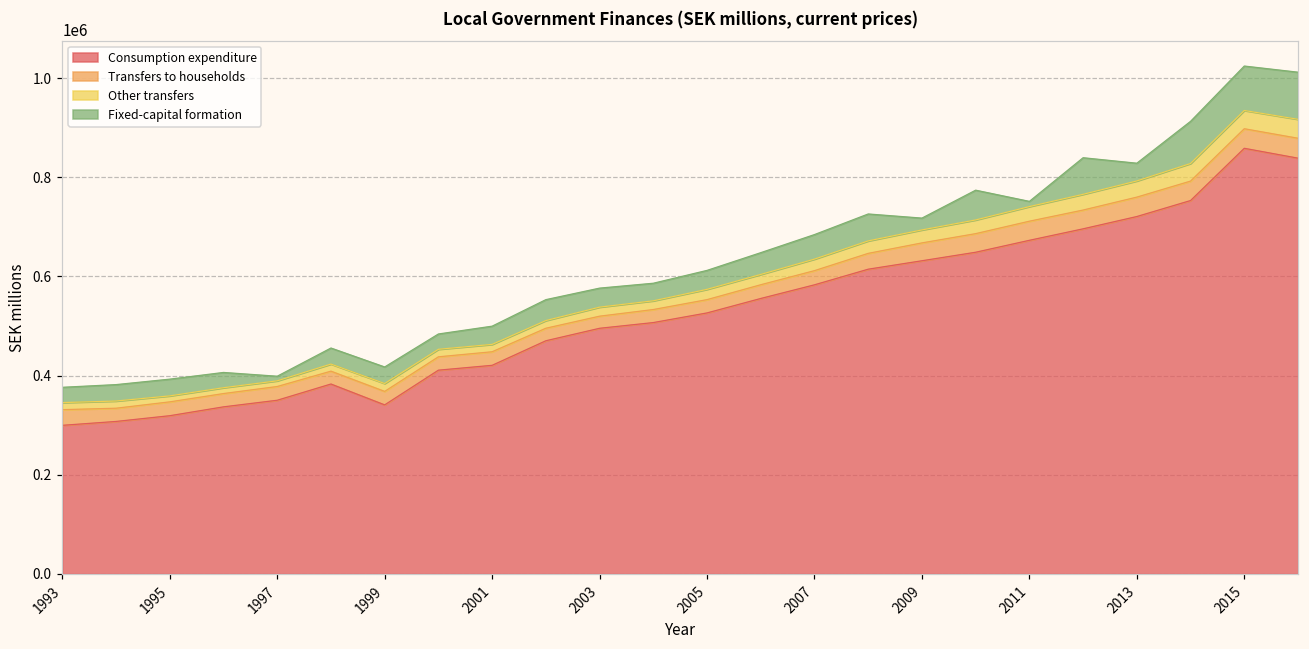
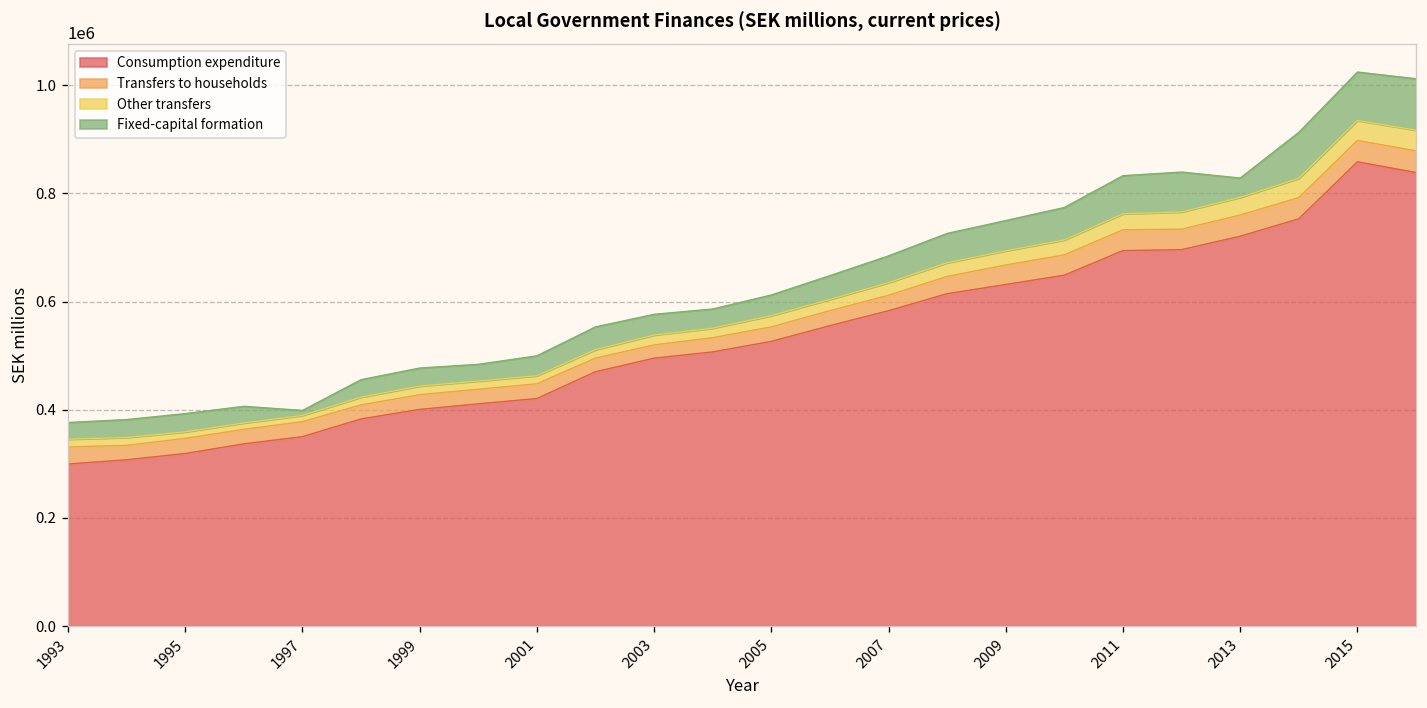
Consumption expenditure, 1999: 340000 -> 400000
Fixed-capital formation, 2009: 20000 -> 60000
Consumption expenditure, 2011: 670000 -> 690000
Fixed-capital formation, 2011: 10000 -> 70000
